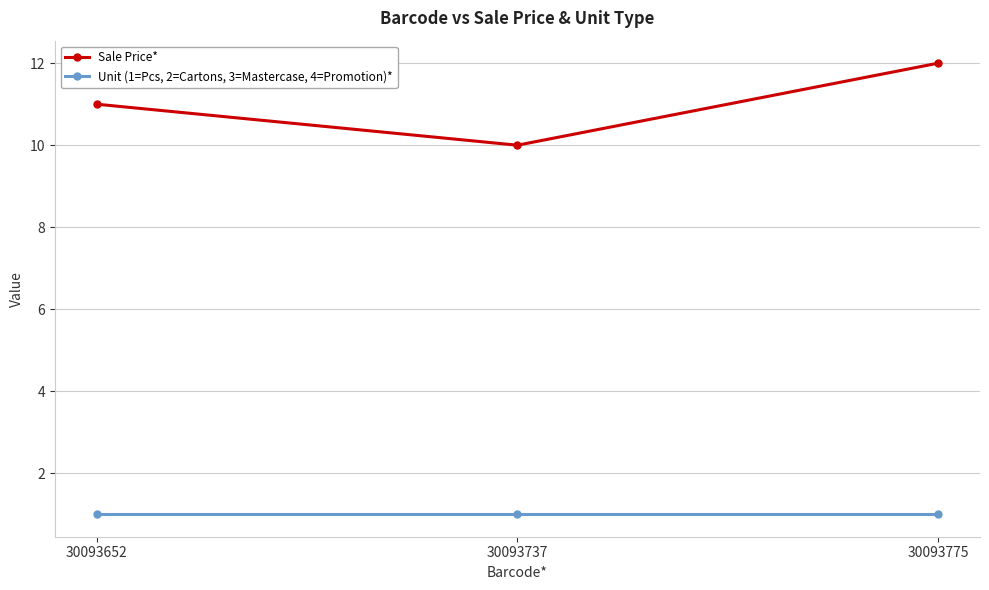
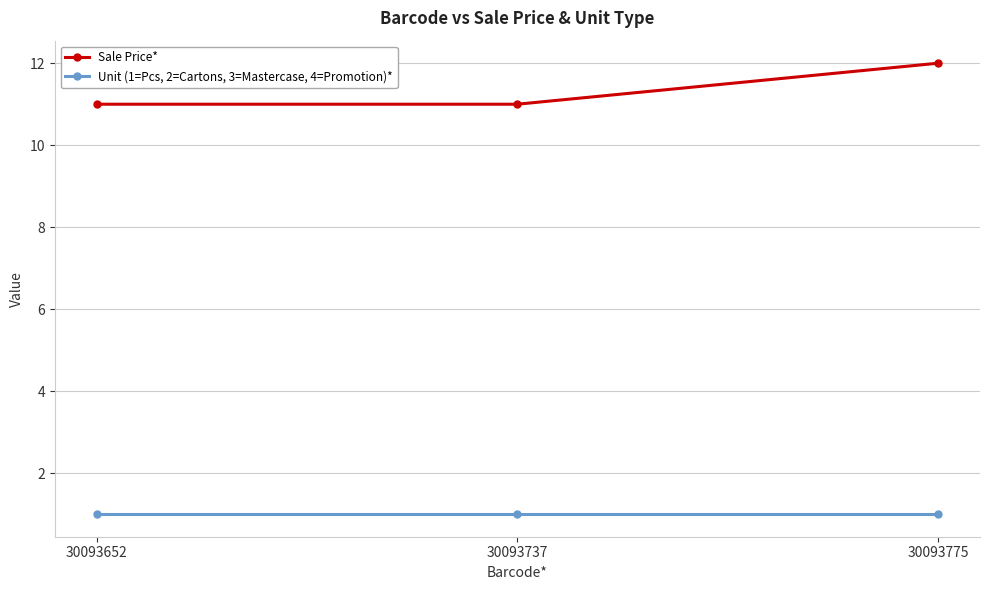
Sale Price*, 30093737: 10 -> 11
